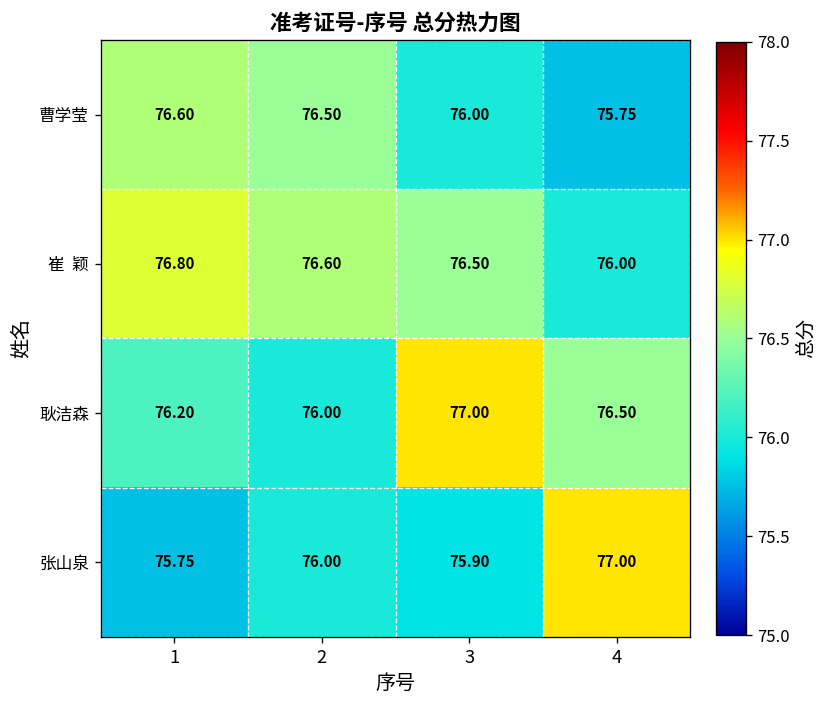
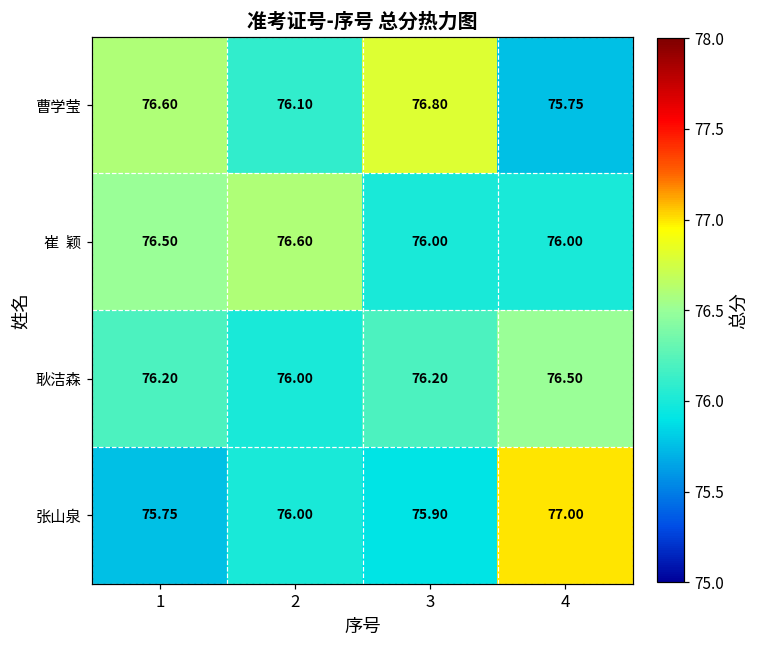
曹学莹, 2: 76.50 -> 76.10
曹学莹, 3: 76.00 -> 76.80
崔 颖, 1: 76.80 -> 76.50
崔 颖, 3: 76.50 -> 76.00
耿洁森, 3: 77.00 -> 76.20
